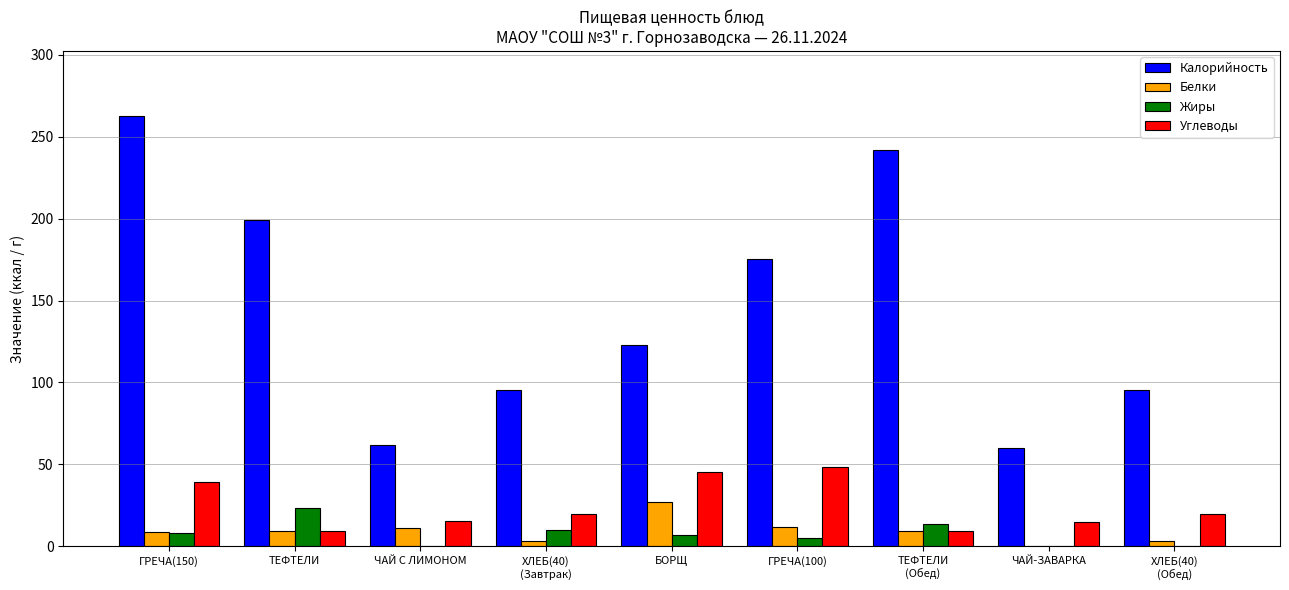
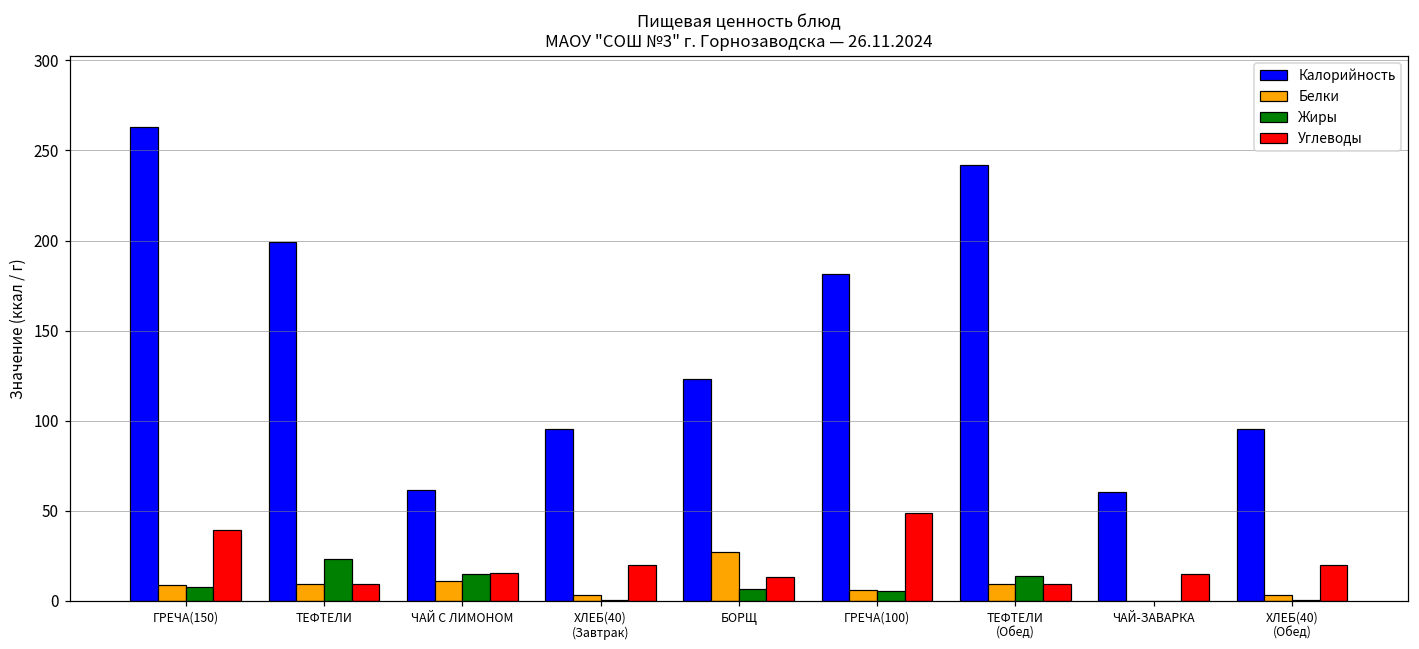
Жиры, ЧАЙ С ЛИМОНОМ: 0 -> 15
Жиры, ХЛЕБ(40) (Завтрак): 10 -> 0
Углеводы, БОРЩ: 45 -> 14
Калорийность, ГРЕЧА(100): 176 -> 182
Белки, ГРЕЧА(100): 12 -> 6
